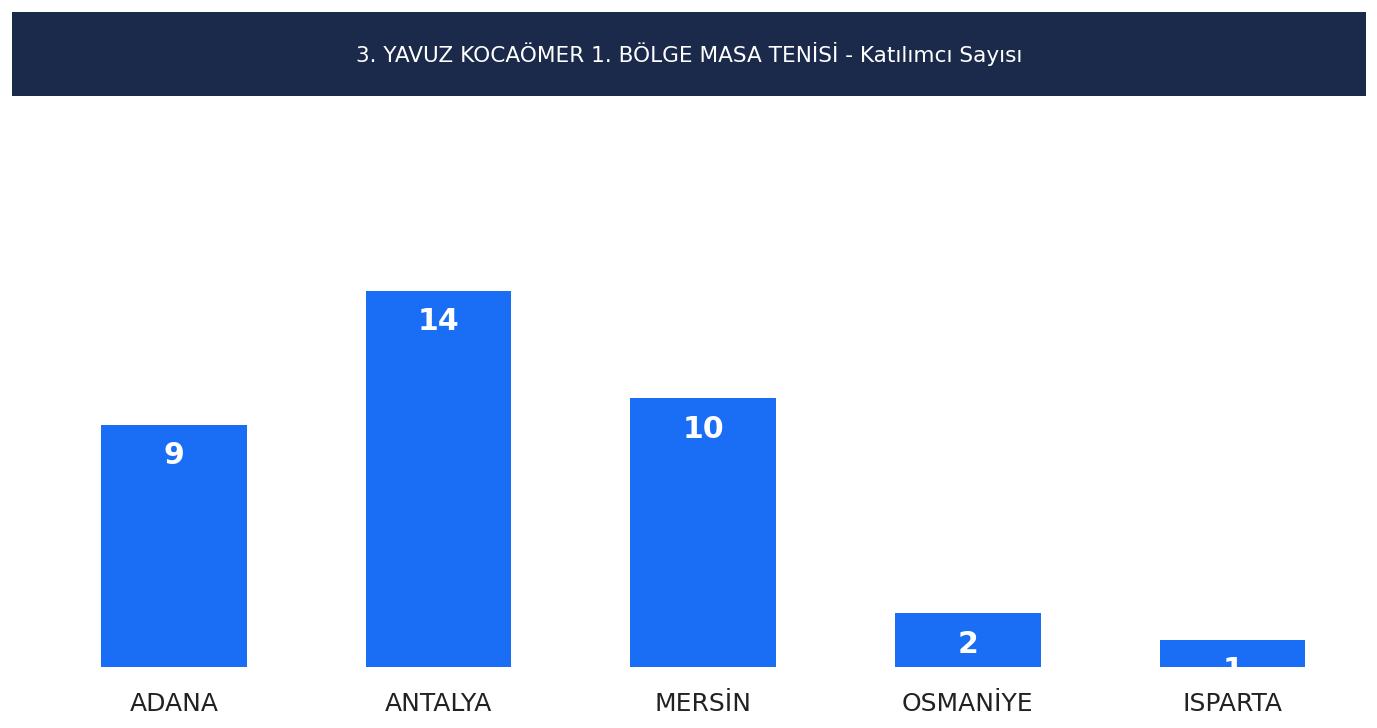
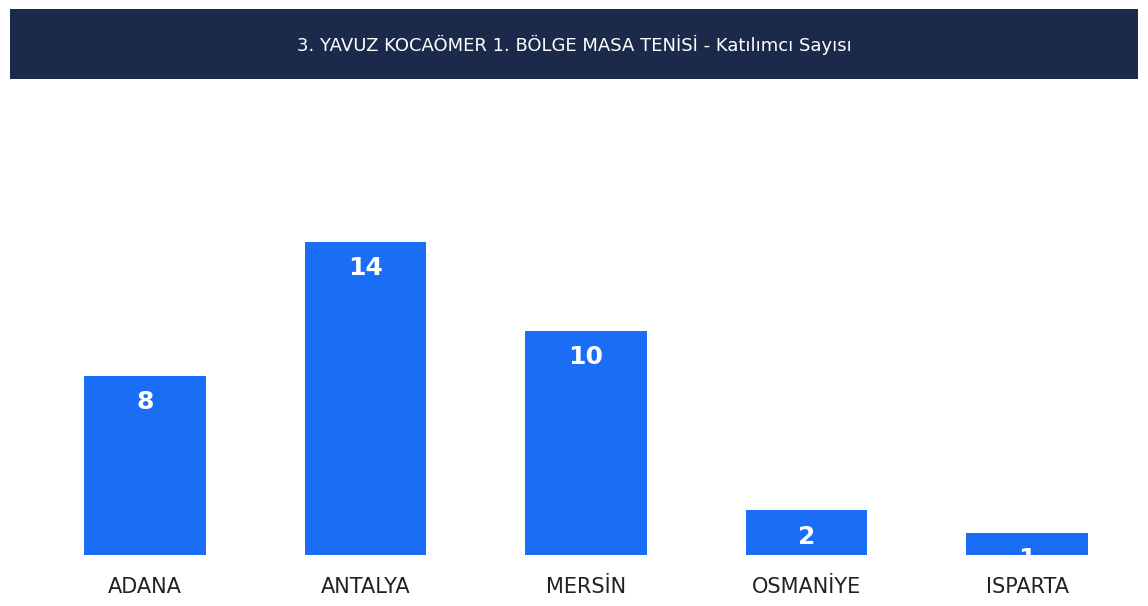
ADANA: 9 -> 8
